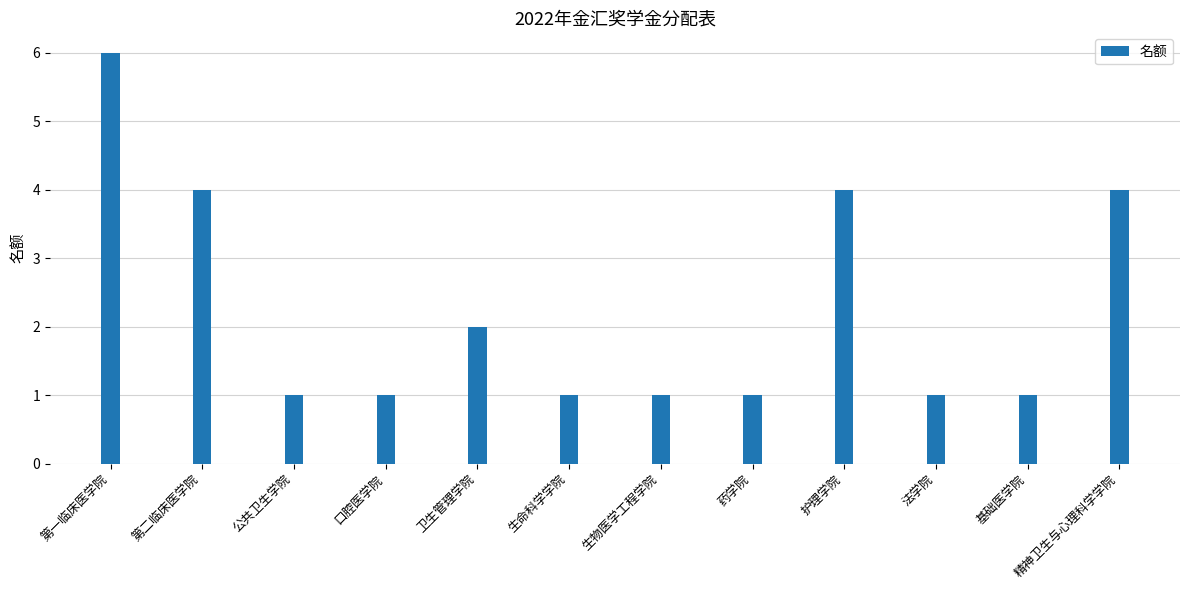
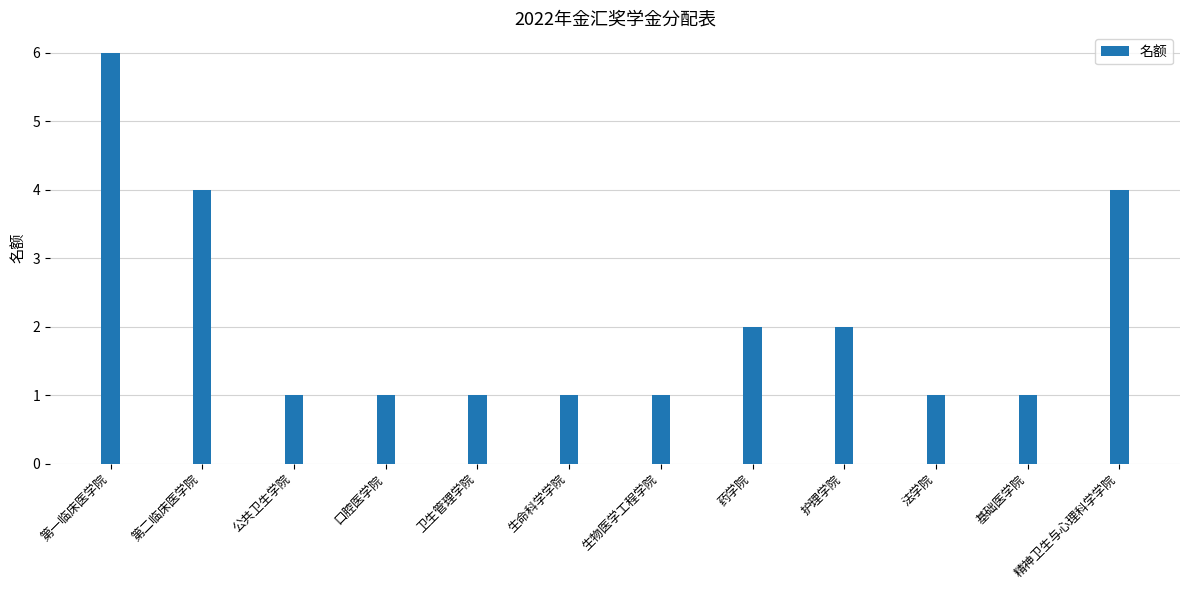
卫生管理学院: 2 -> 1
药学院: 1 -> 2
护理学院: 4 -> 2
